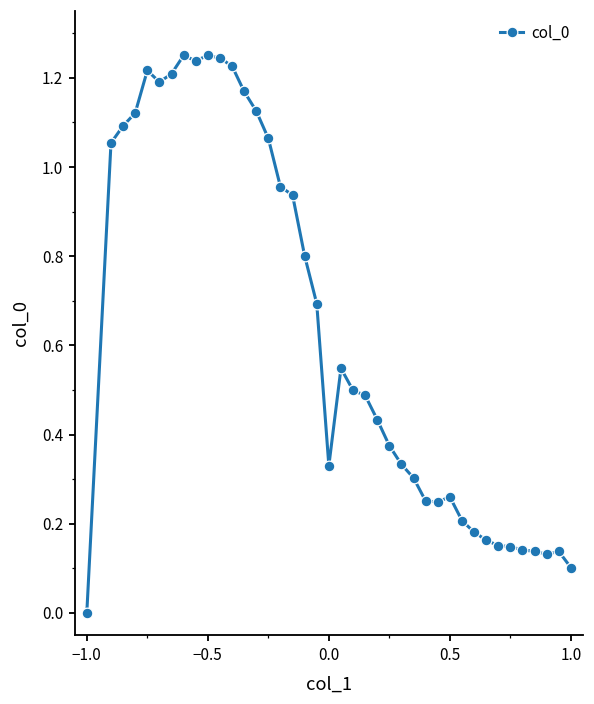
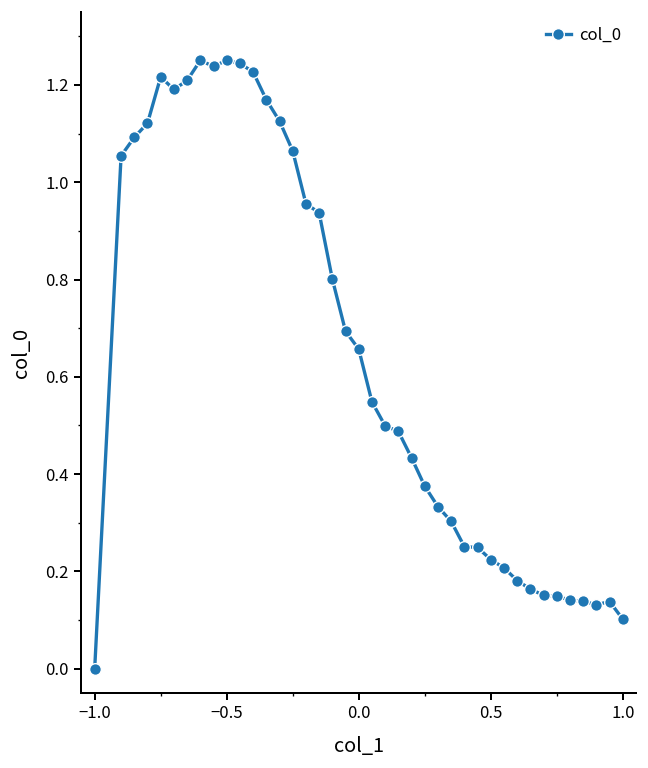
0.0: 0.33 -> 0.66
0.5: 0.26 -> 0.22
